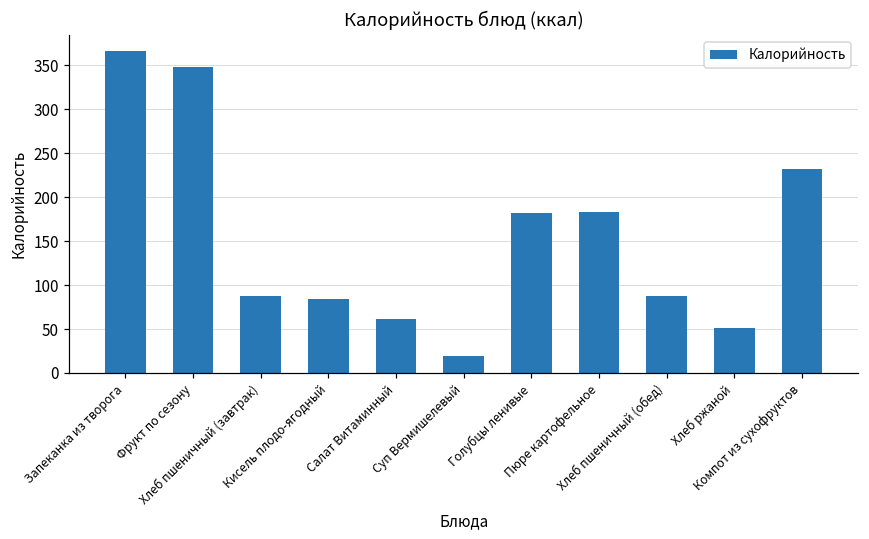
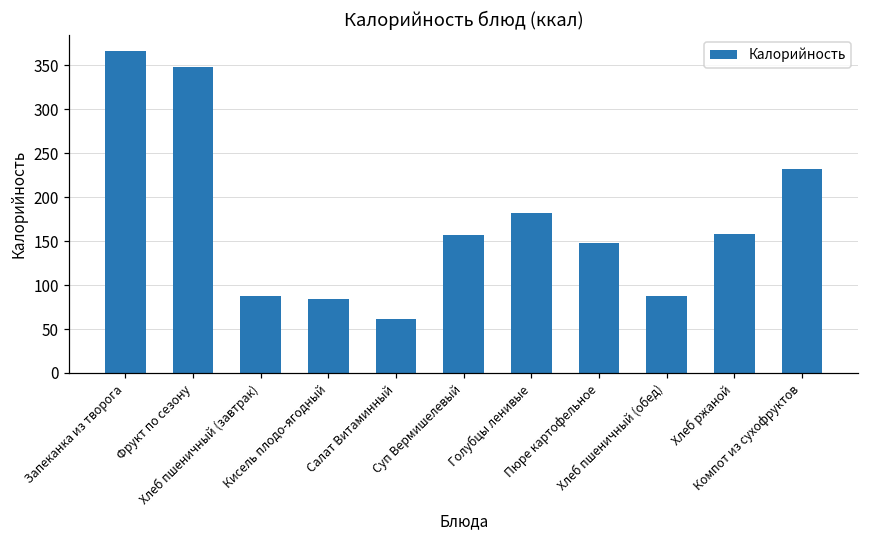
Суп Вермишелевый: 20 -> 160
Пюре картофельное: 180 -> 150
Хлеб ржаной: 50 -> 160
